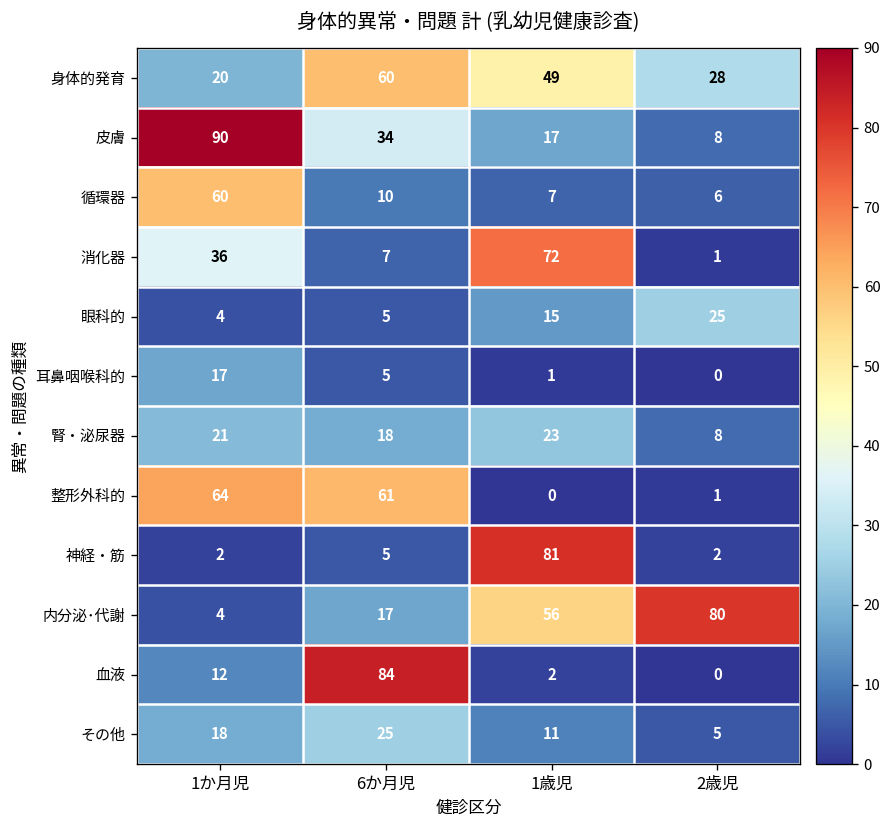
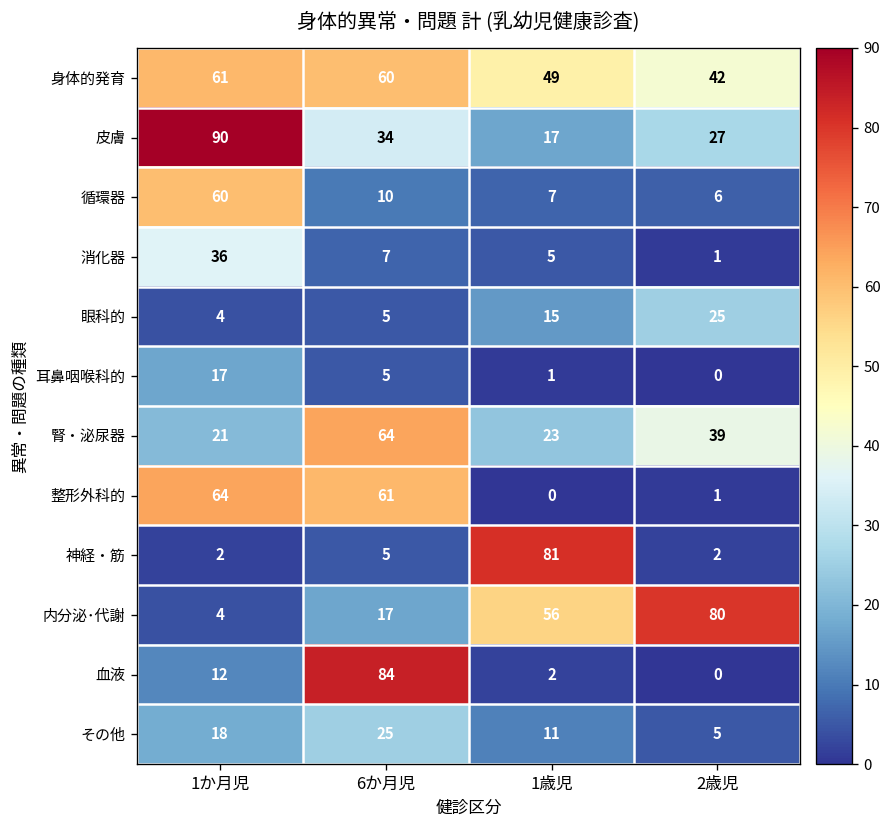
身体的発育, 1か月児: 20 -> 61
身体的発育, 2歳児: 28 -> 42
皮膚, 2歳児: 8 -> 27
消化器, 1歳児: 72 -> 5
腎・泌尿器, 6か月児: 18 -> 64
腎・泌尿器, 2歳児: 8 -> 39
